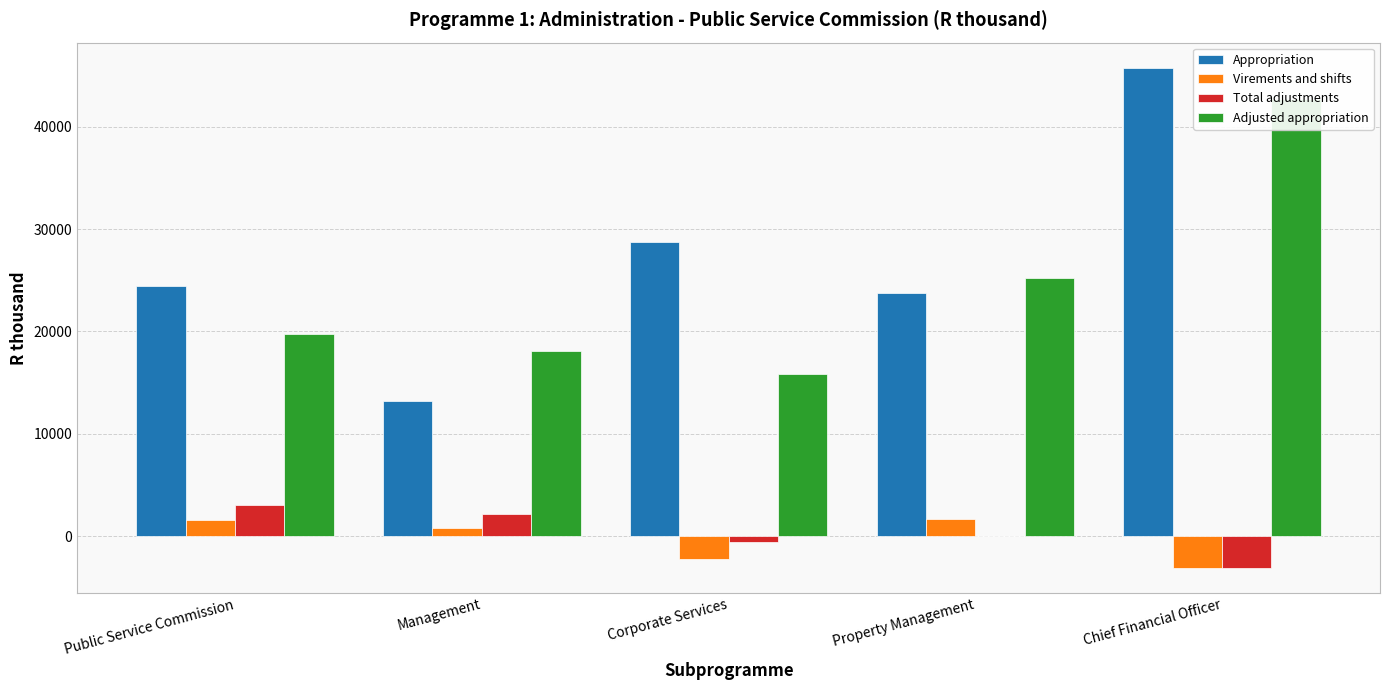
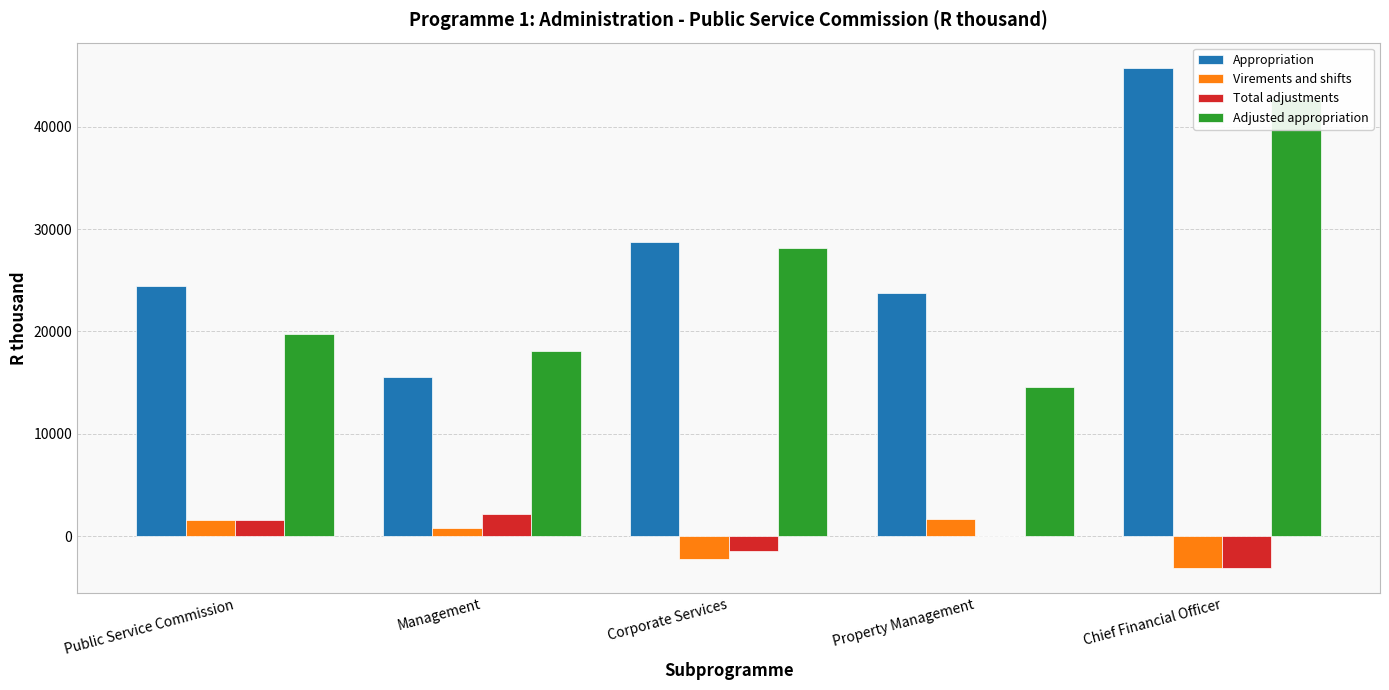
Total adjustments, Public Service Commission: 3000 -> 1600
Appropriation, Management: 13200 -> 15600
Total adjustments, Corporate Services: -500 -> -1500
Adjusted appropriation, Corporate Services: 15900 -> 28200
Adjusted appropriation, Property Management: 25200 -> 14600
